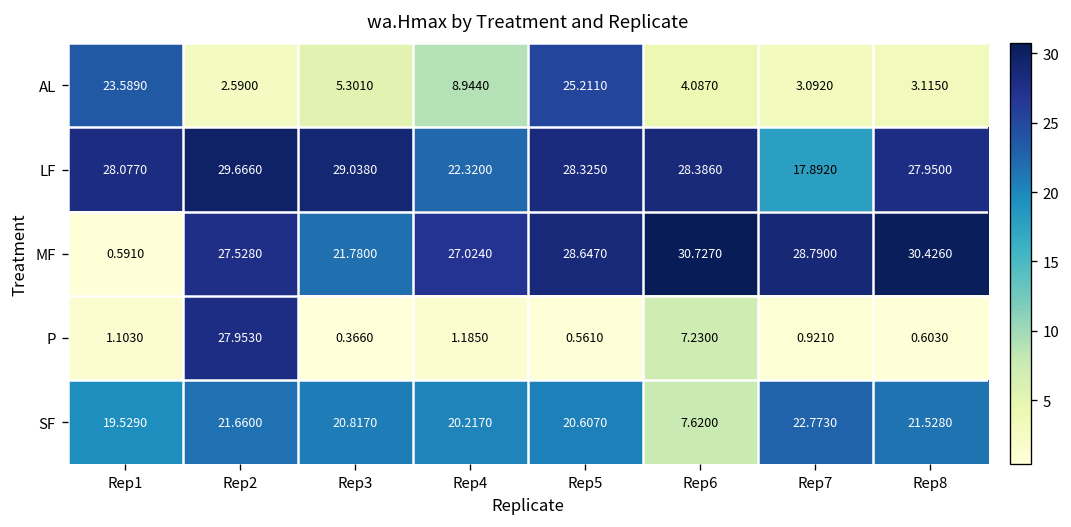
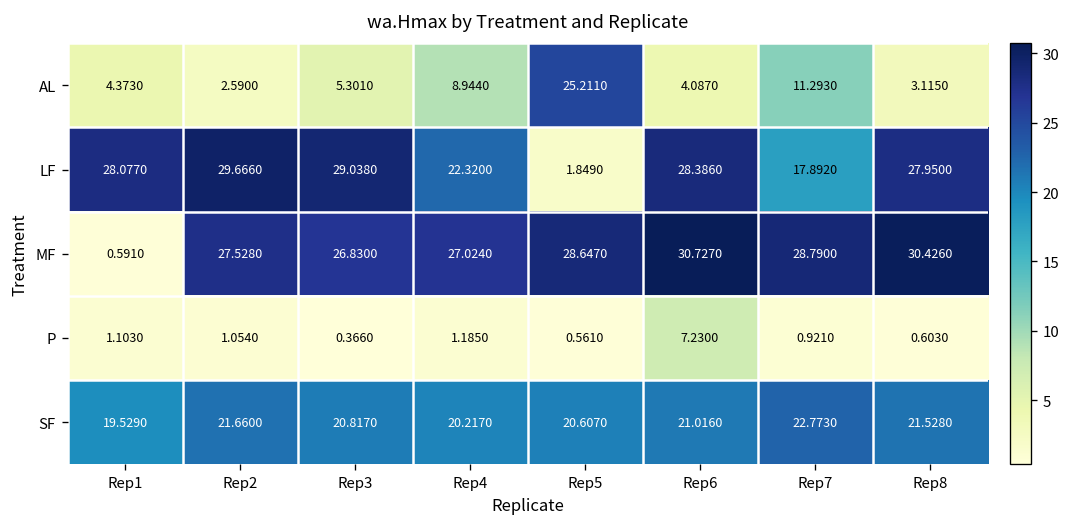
AL, Rep1: 23.5890 -> 4.3730
AL, Rep7: 3.0920 -> 11.2930
LF, Rep5: 28.3250 -> 1.8490
MF, Rep3: 21.7800 -> 26.8300
P, Rep2: 27.9530 -> 1.0540
SF, Rep6: 7.6200 -> 21.0160
